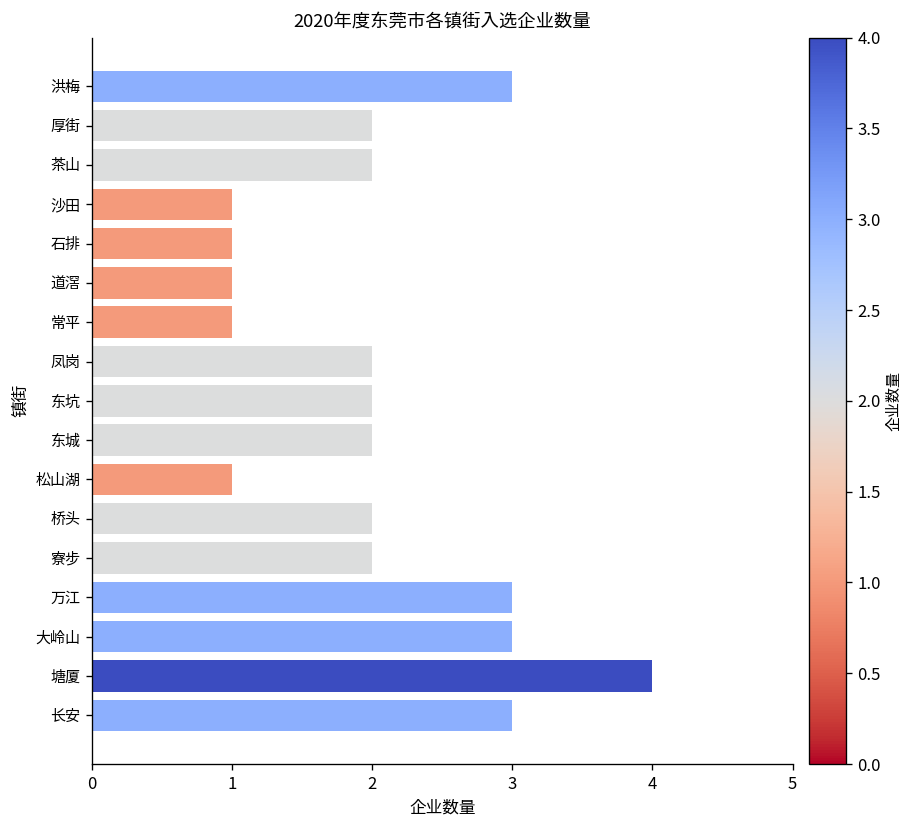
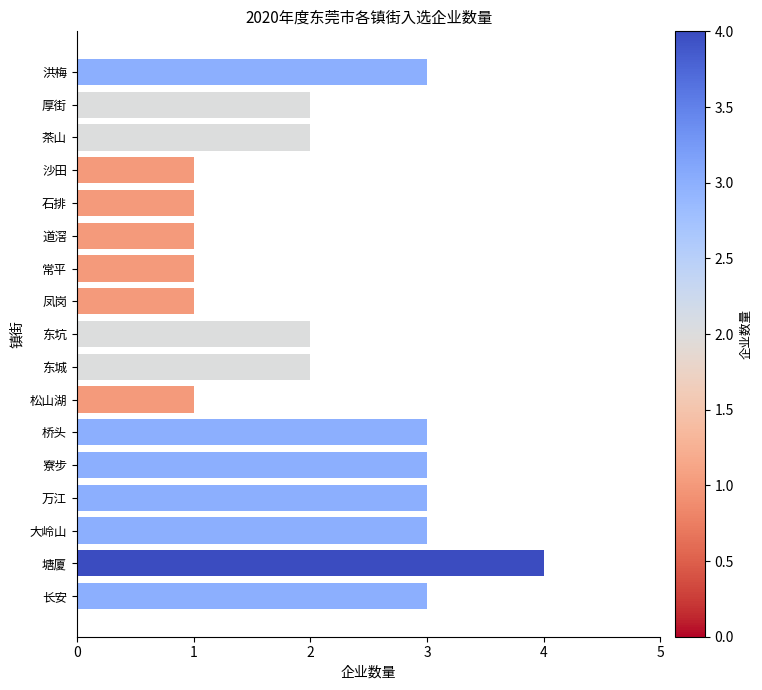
凤岗: 2 -> 1
桥头: 2 -> 3
寮步: 2 -> 3
